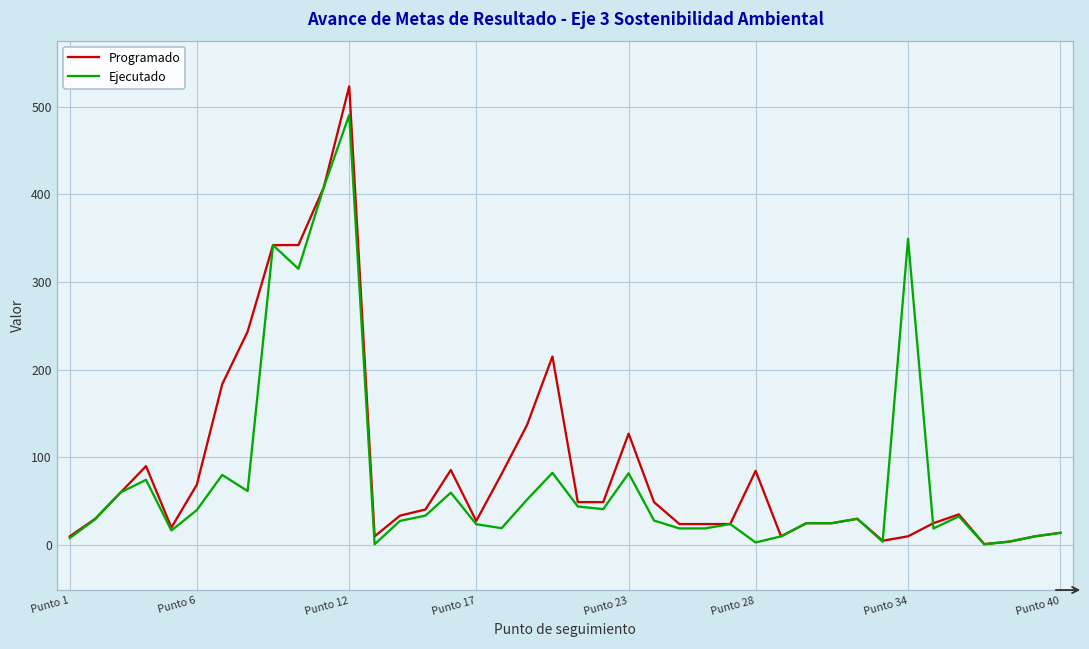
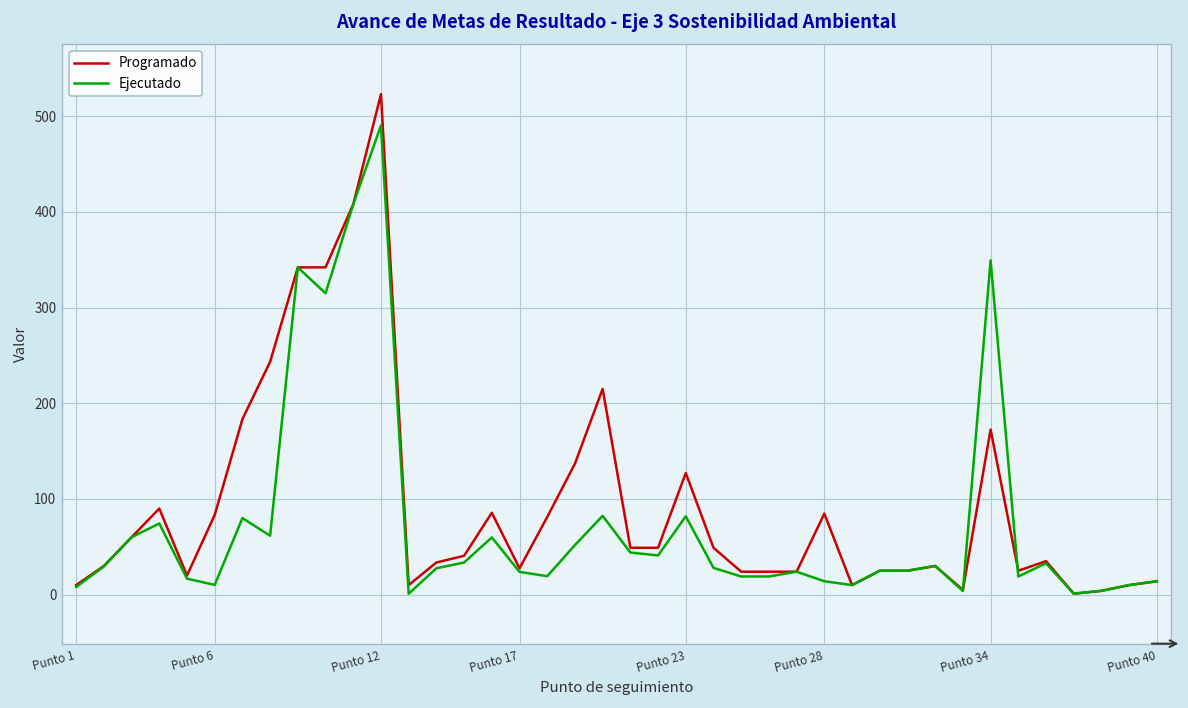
Programado, Punto 6: 70 -> 80
Ejecutado, Punto 6: 40 -> 10
Ejecutado, Punto 28: 0 -> 10
Programado, Punto 34: 10 -> 170
